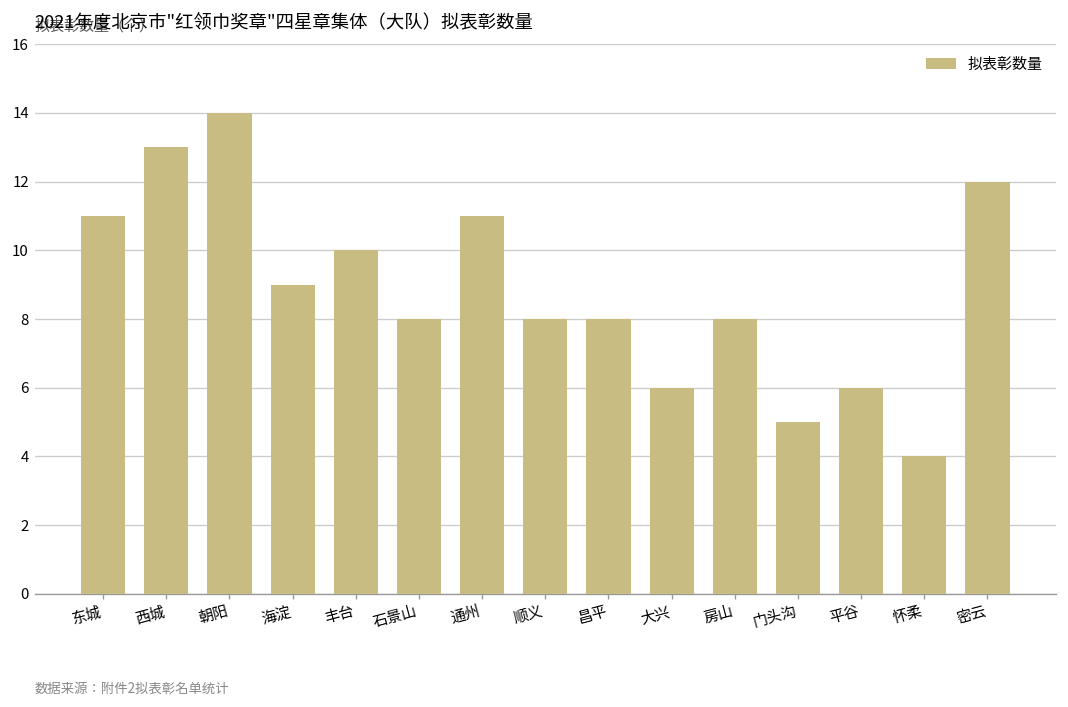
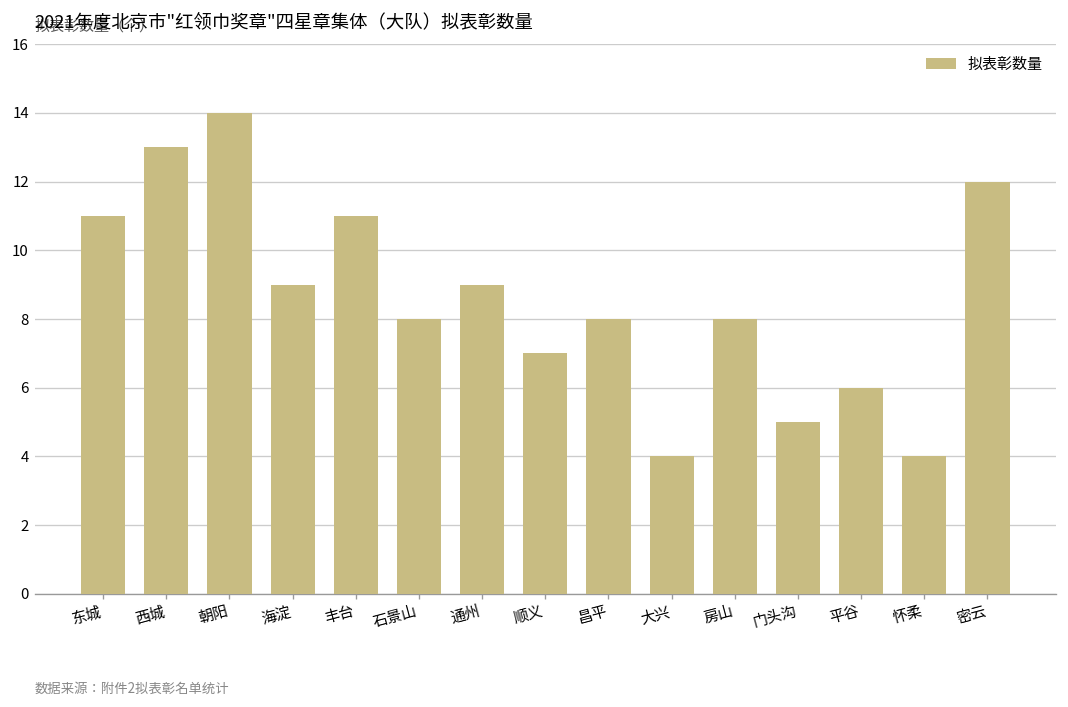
丰台: 10 -> 11
通州: 11 -> 9
顺义: 8 -> 7
大兴: 6 -> 4
